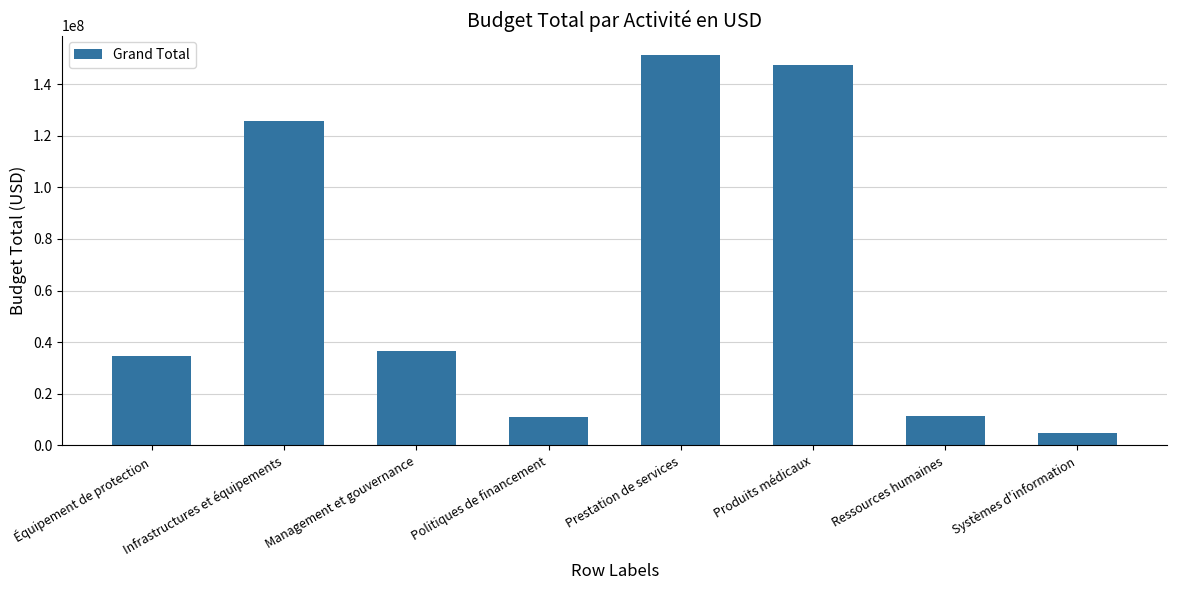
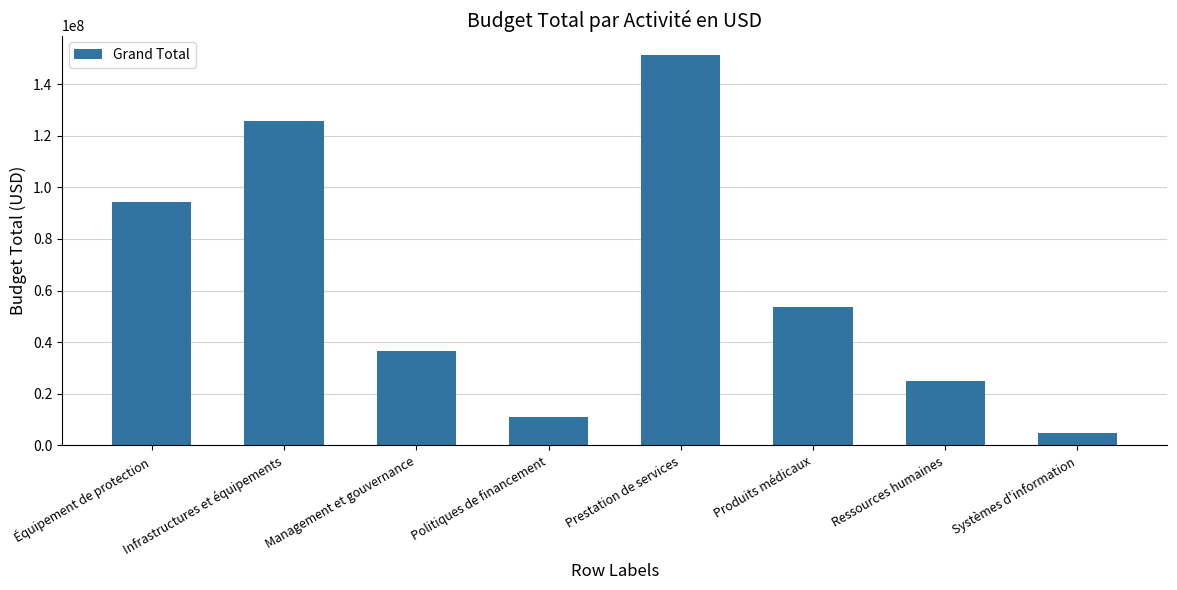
Équipement de protection: 35000000 -> 94000000
Produits médicaux: 147000000 -> 54000000
Ressources humaines: 12000000 -> 25000000
